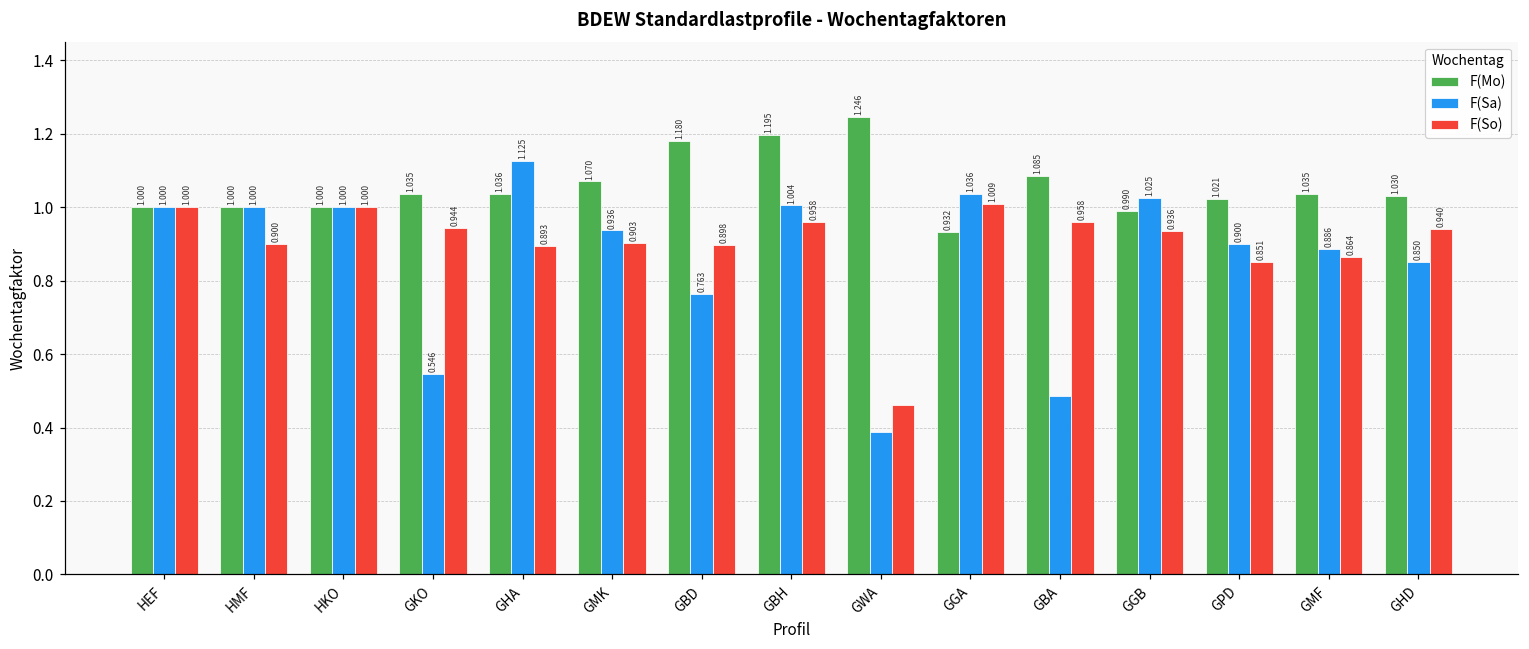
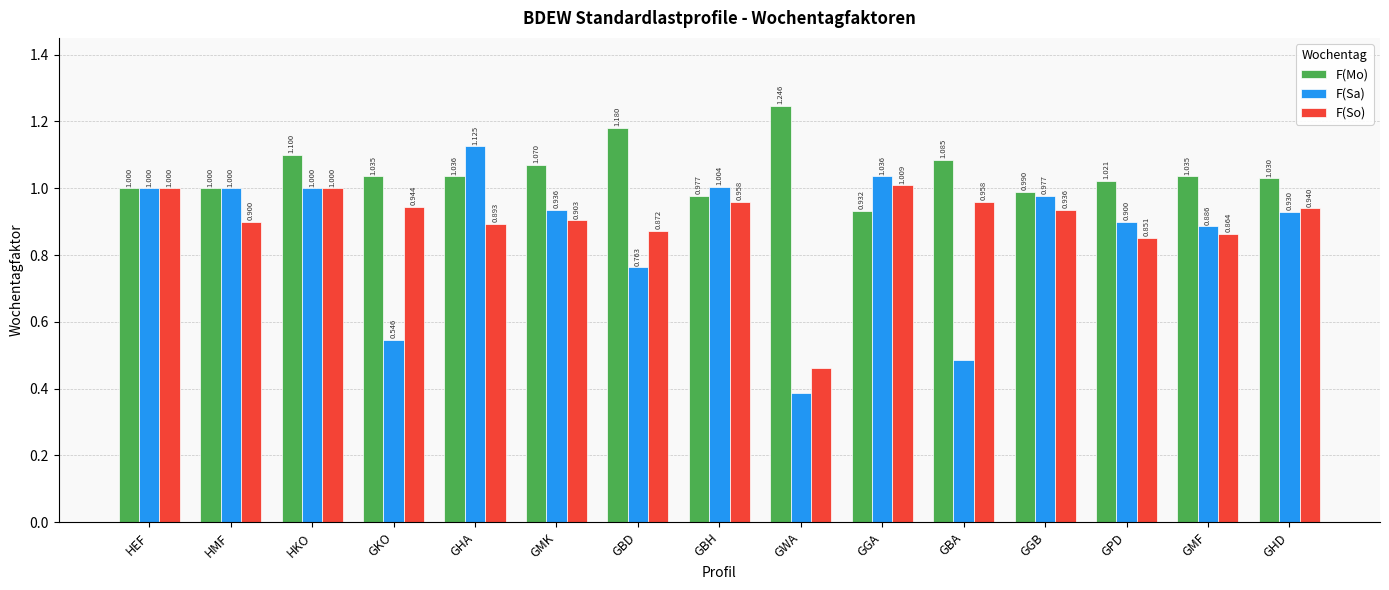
F(Mo), HKO: 1.000 -> 1.100
F(So), GBD: 0.898 -> 0.872
F(Mo), GBH: 1.195 -> 0.977
F(Sa), GGB: 1.025 -> 0.977
F(Sa), GHD: 0.850 -> 0.930
